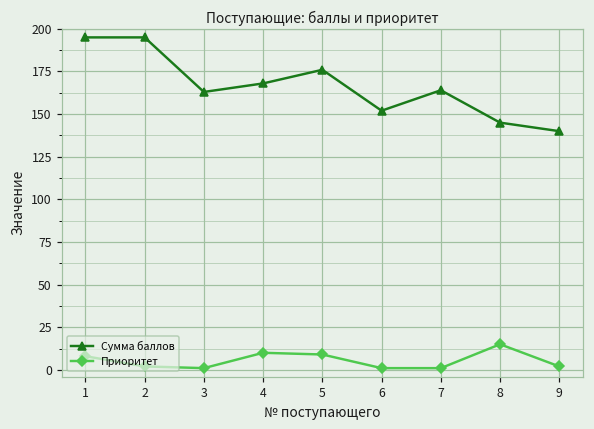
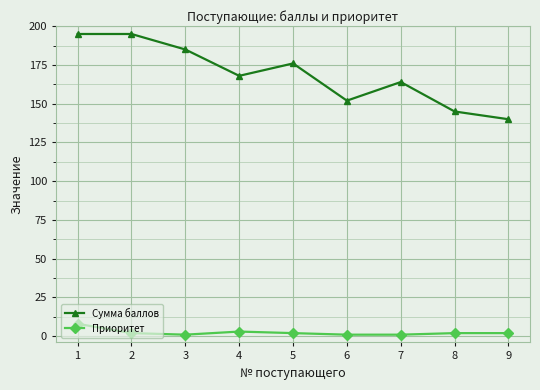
Сумма баллов, 3: 163 -> 185
Приоритет, 4: 10 -> 3
Приоритет, 5: 9 -> 2
Приоритет, 8: 15 -> 2
